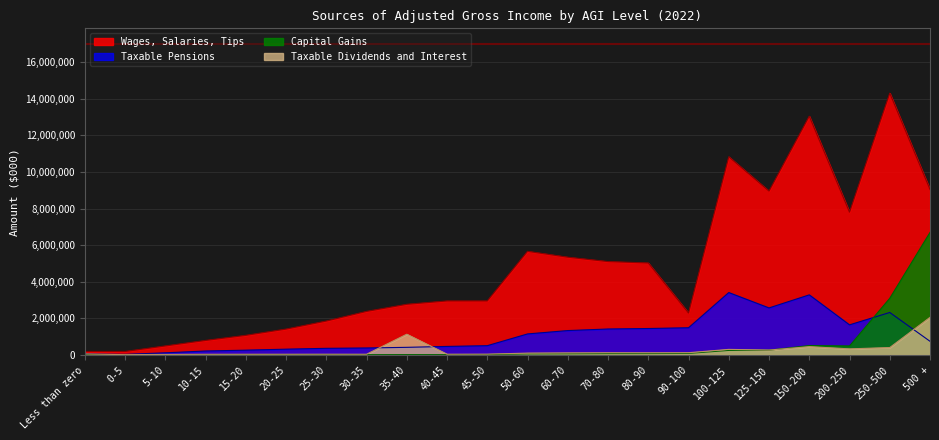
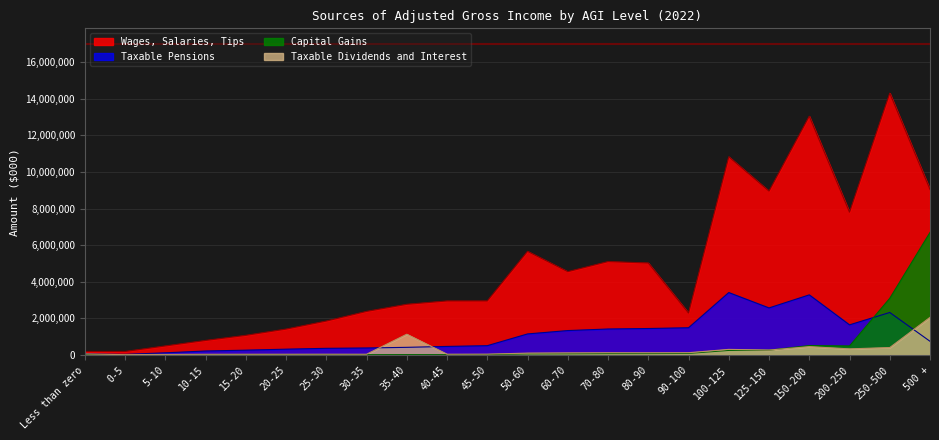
Wages, Salaries, Tips, 60-70: 5,300,000 -> 4,600,000
